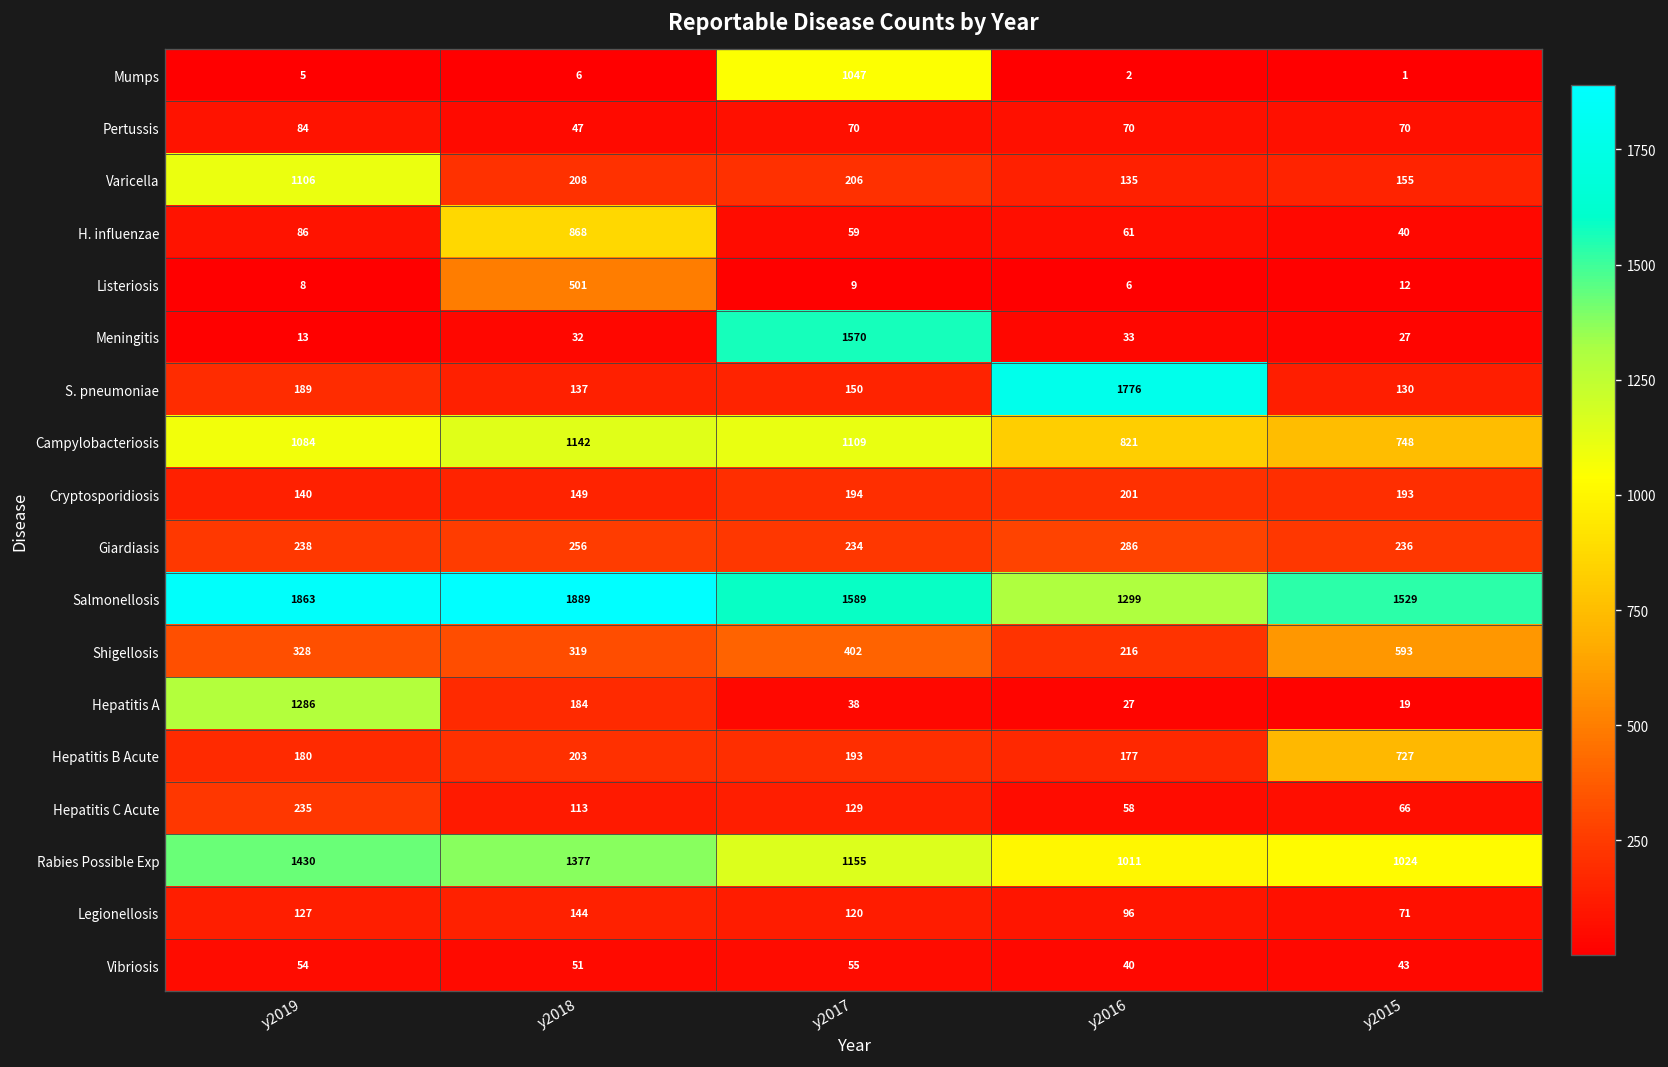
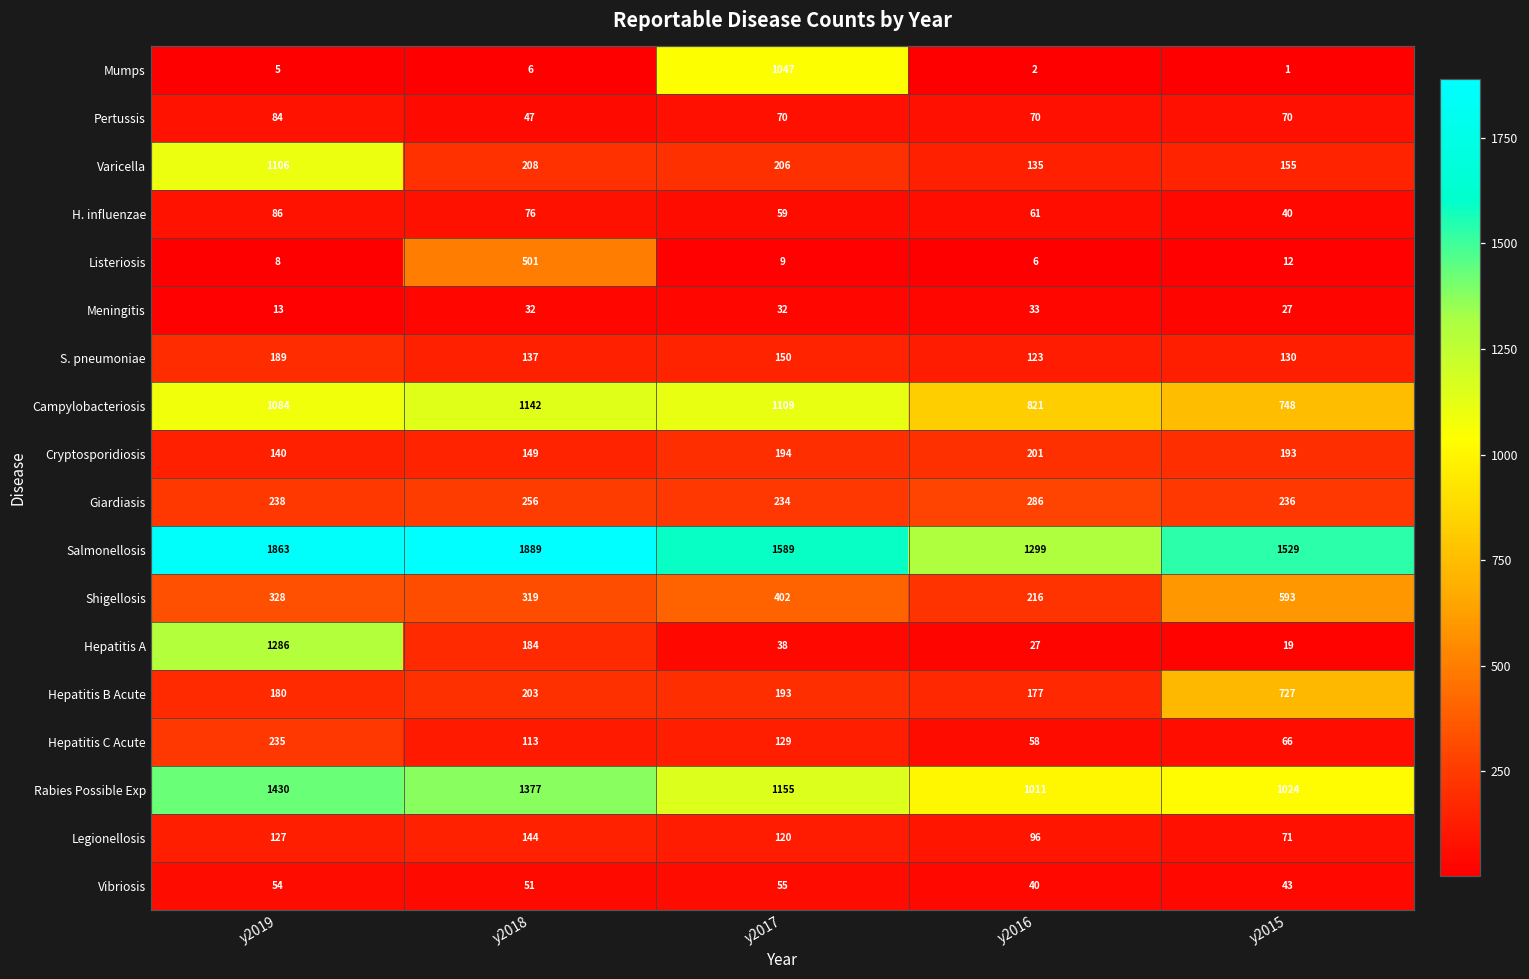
H. influenzae, y2018: 868 -> 76
Meningitis, y2017: 1570 -> 32
S. pneumoniae, y2016: 1776 -> 123
